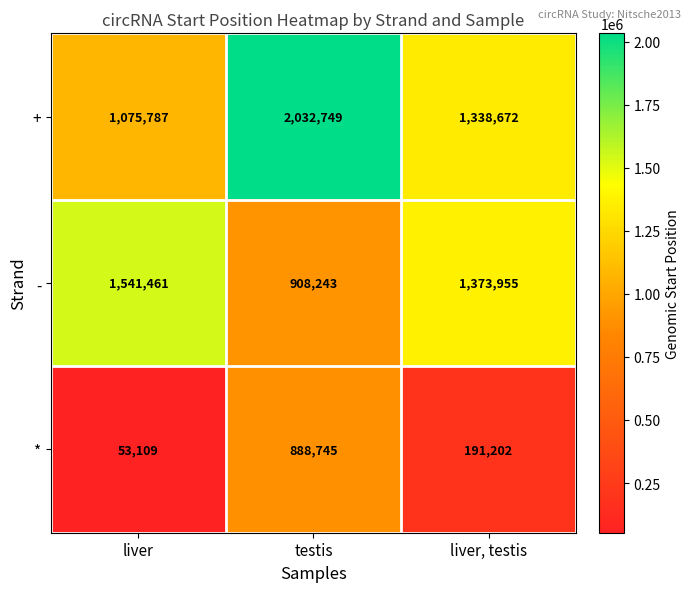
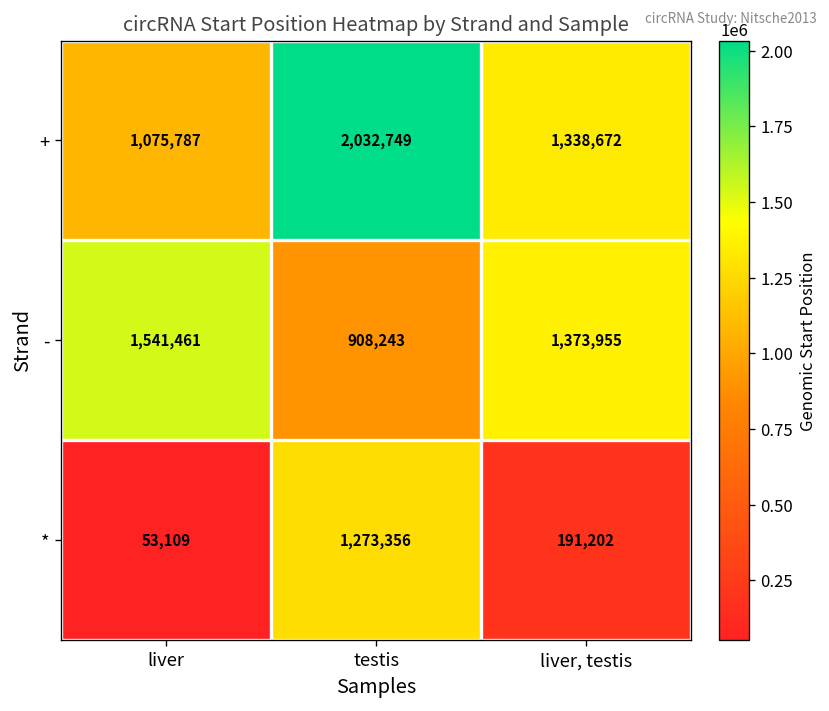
*, testis: 888,745 -> 1,273,356
